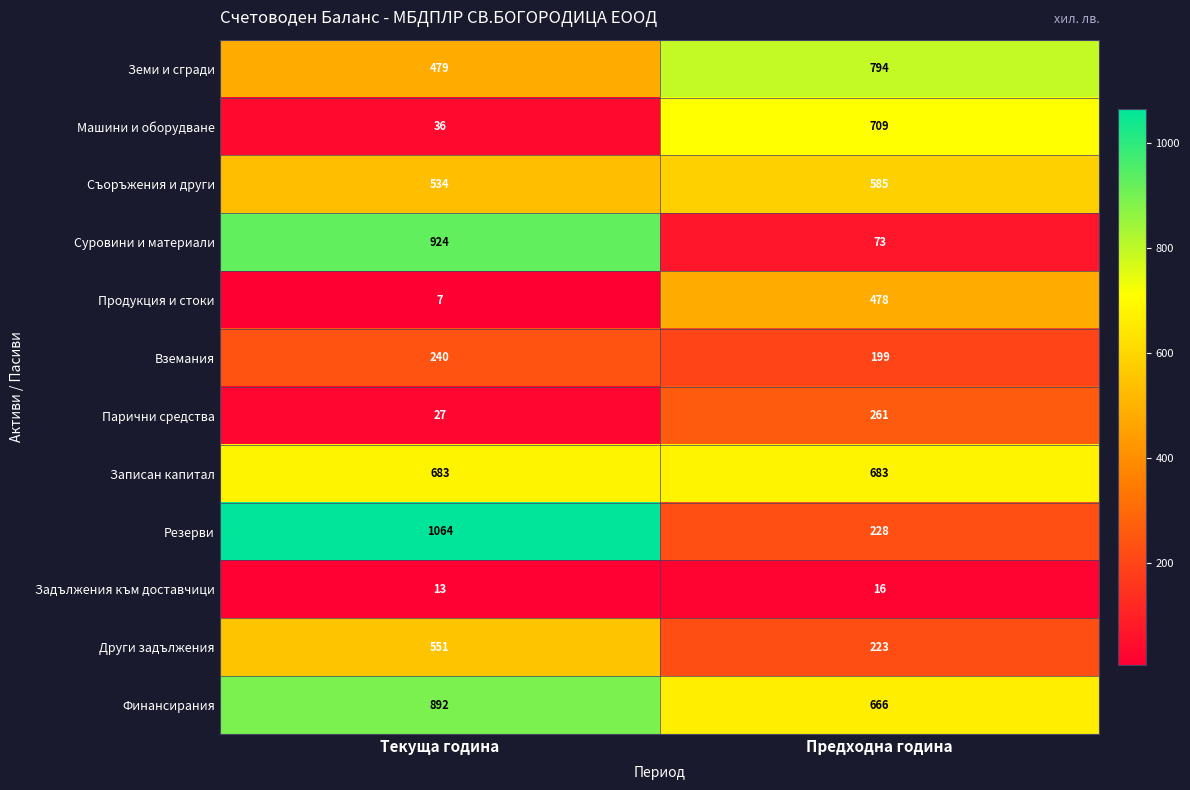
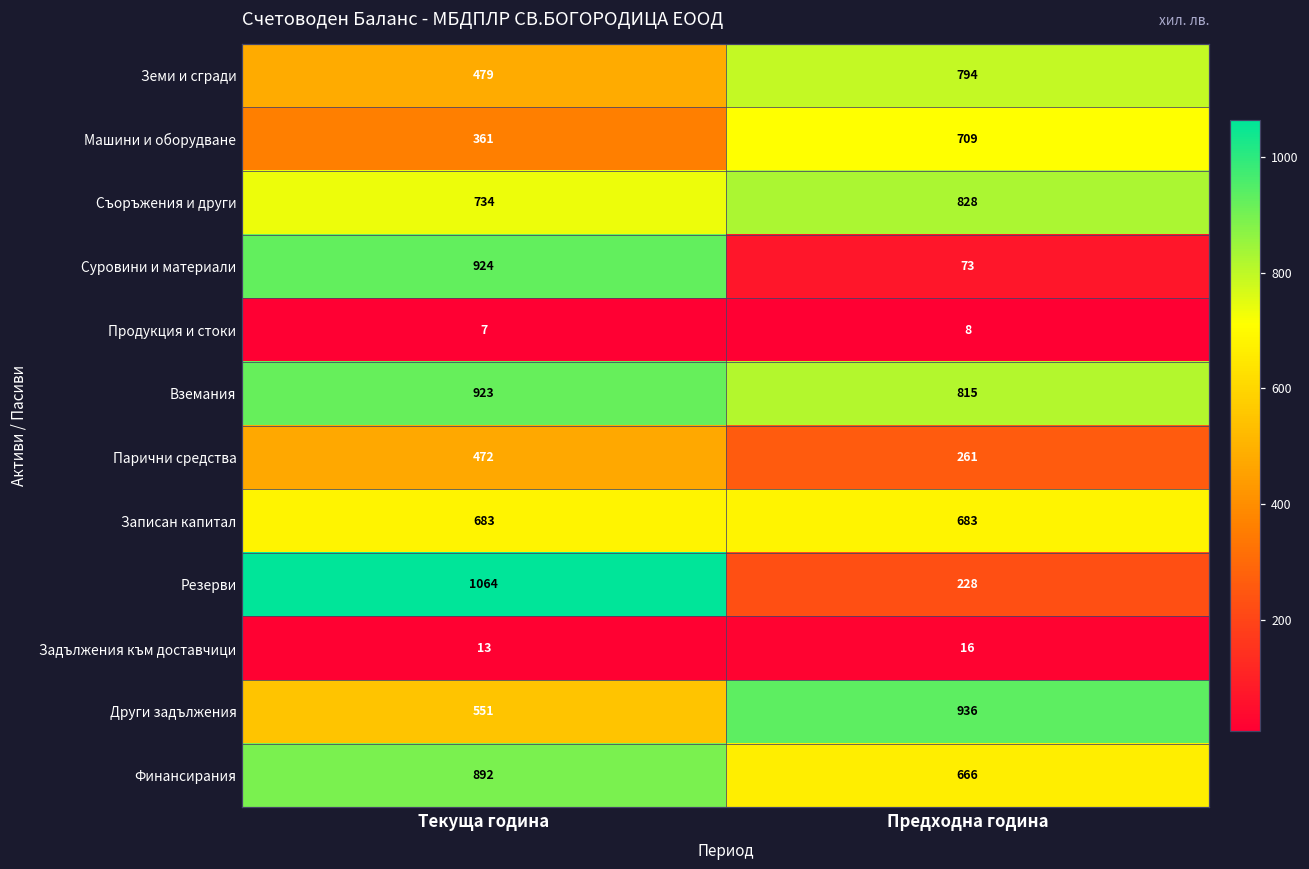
Машини и оборудване, Текуща година: 36 -> 361
Съоръжения и други, Текуща година: 534 -> 734
Съоръжения и други, Предходна година: 585 -> 828
Продукция и стоки, Предходна година: 478 -> 8
Вземания, Текуща година: 240 -> 923
Вземания, Предходна година: 199 -> 815
Парични средства, Текуща година: 27 -> 472
Други задължения, Предходна година: 223 -> 936
